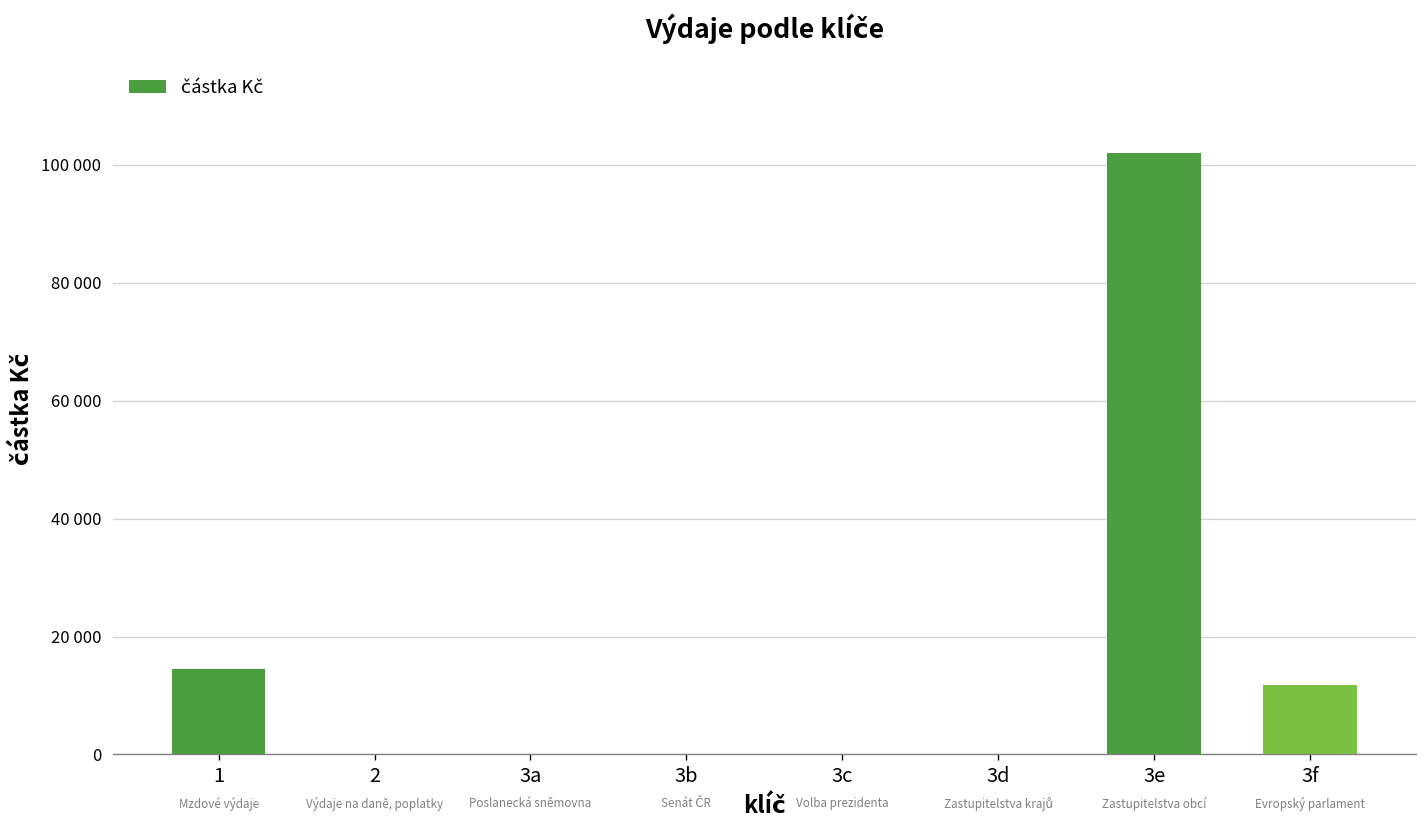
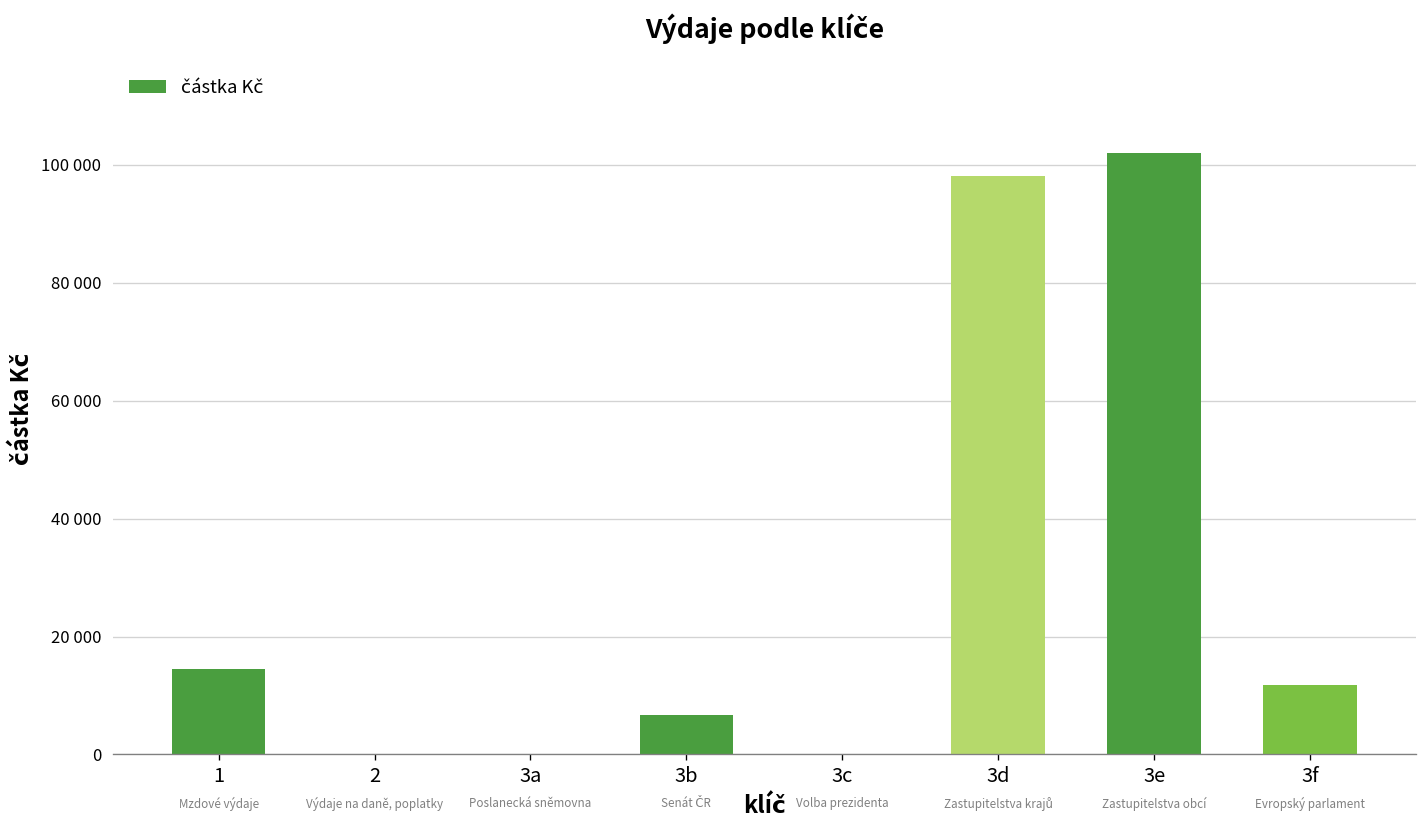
3b: 0 -> 7000
3d: 0 -> 98000
